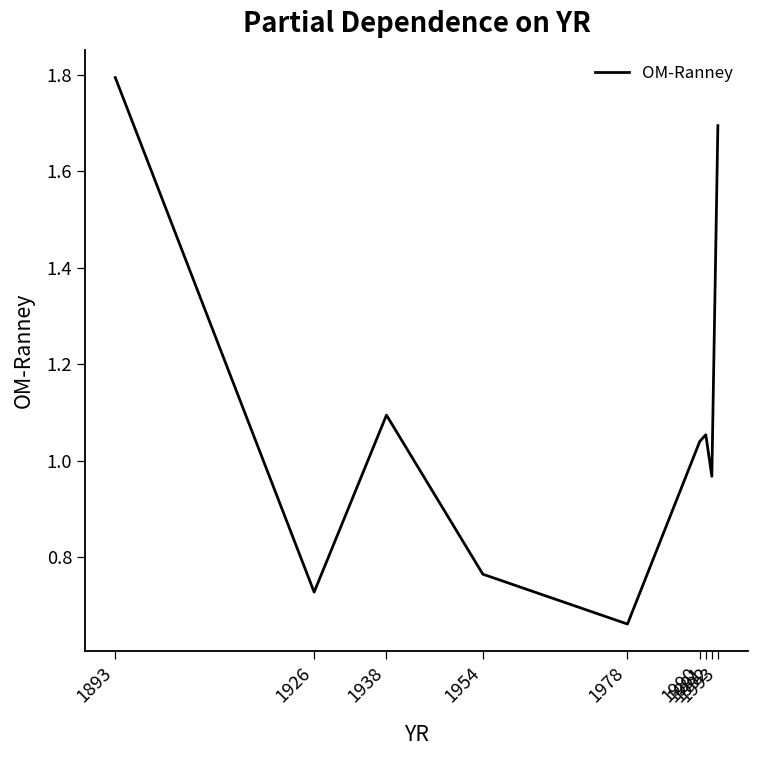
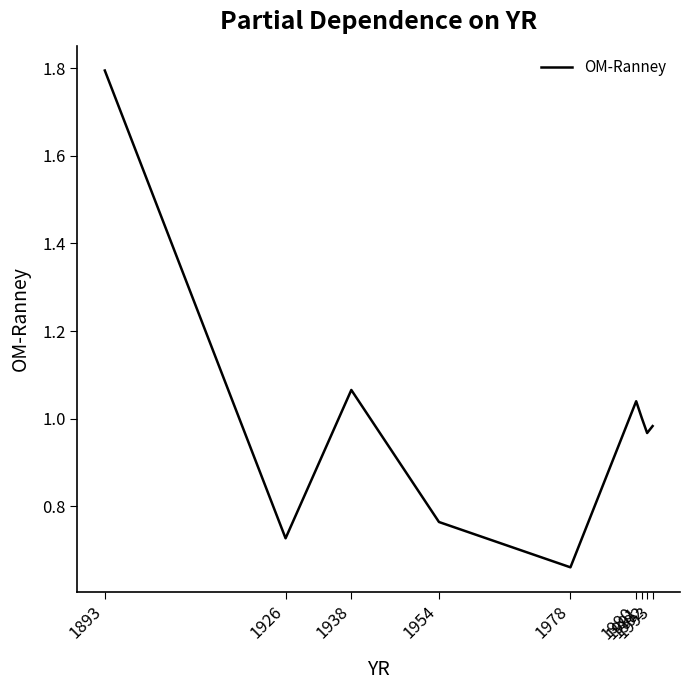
1938: 1.09 -> 1.07
1991: 1.05 -> 1.00
1993: 1.69 -> 0.98
